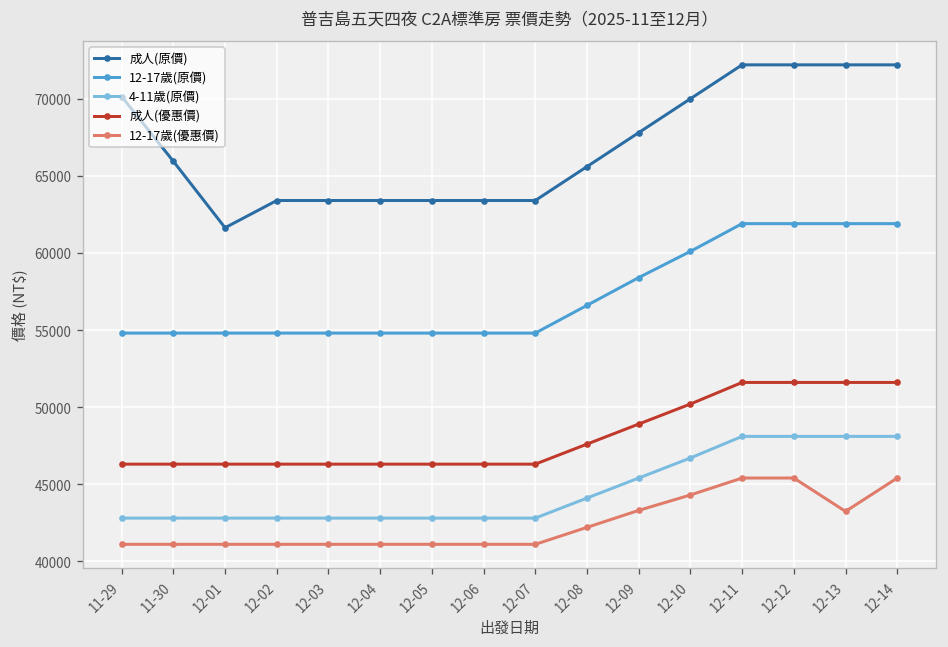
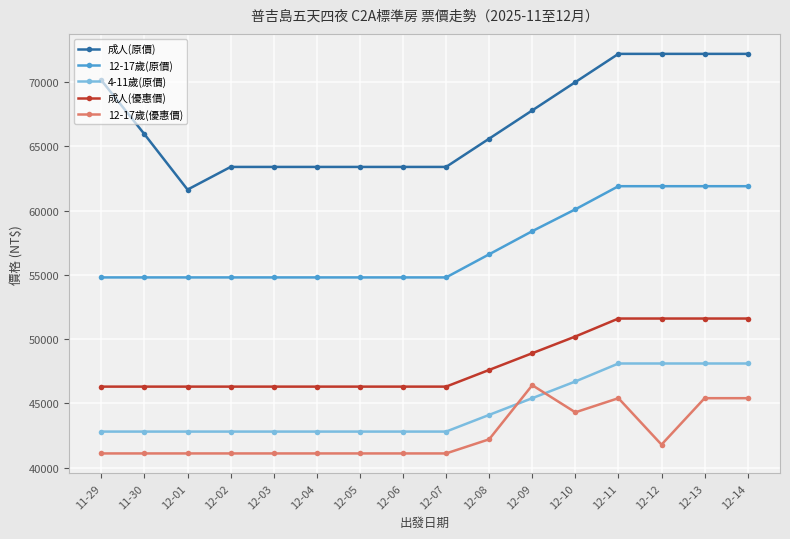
12-17歲(優惠價), 12-09: 43300 -> 46400
12-17歲(優惠價), 12-12: 45400 -> 41800
12-17歲(優惠價), 12-13: 43200 -> 45400
